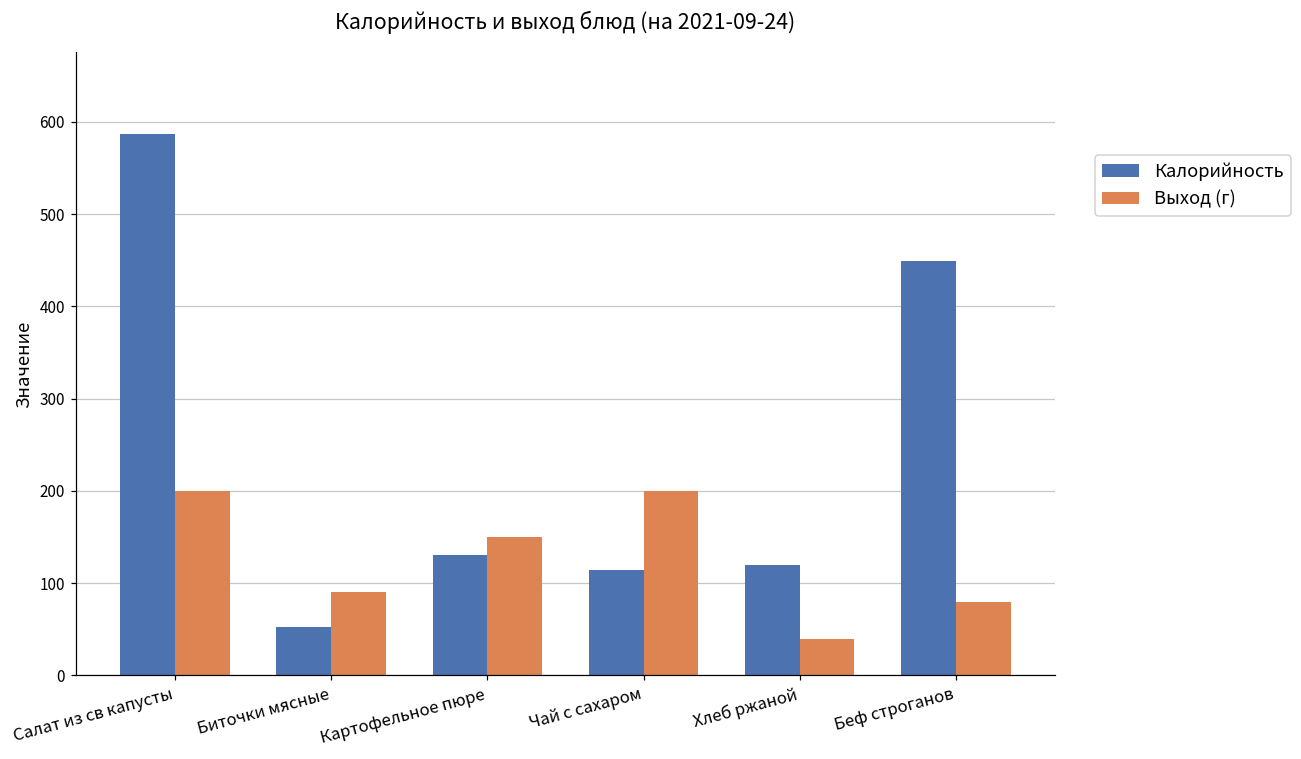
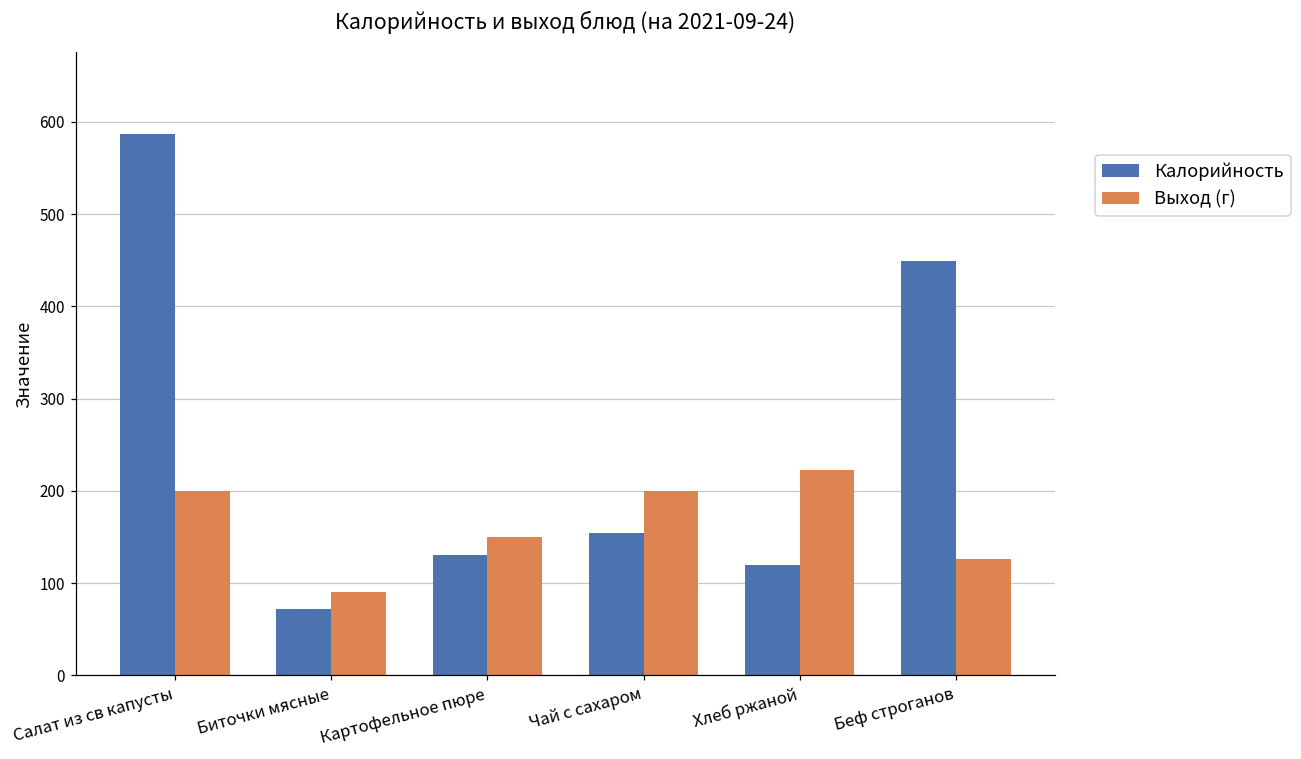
Калорийность, Биточки мясные: 50 -> 70
Калорийность, Чай с сахаром: 110 -> 150
Выход (г), Хлеб ржаной: 40 -> 220
Выход (г), Беф строганов: 80 -> 130
